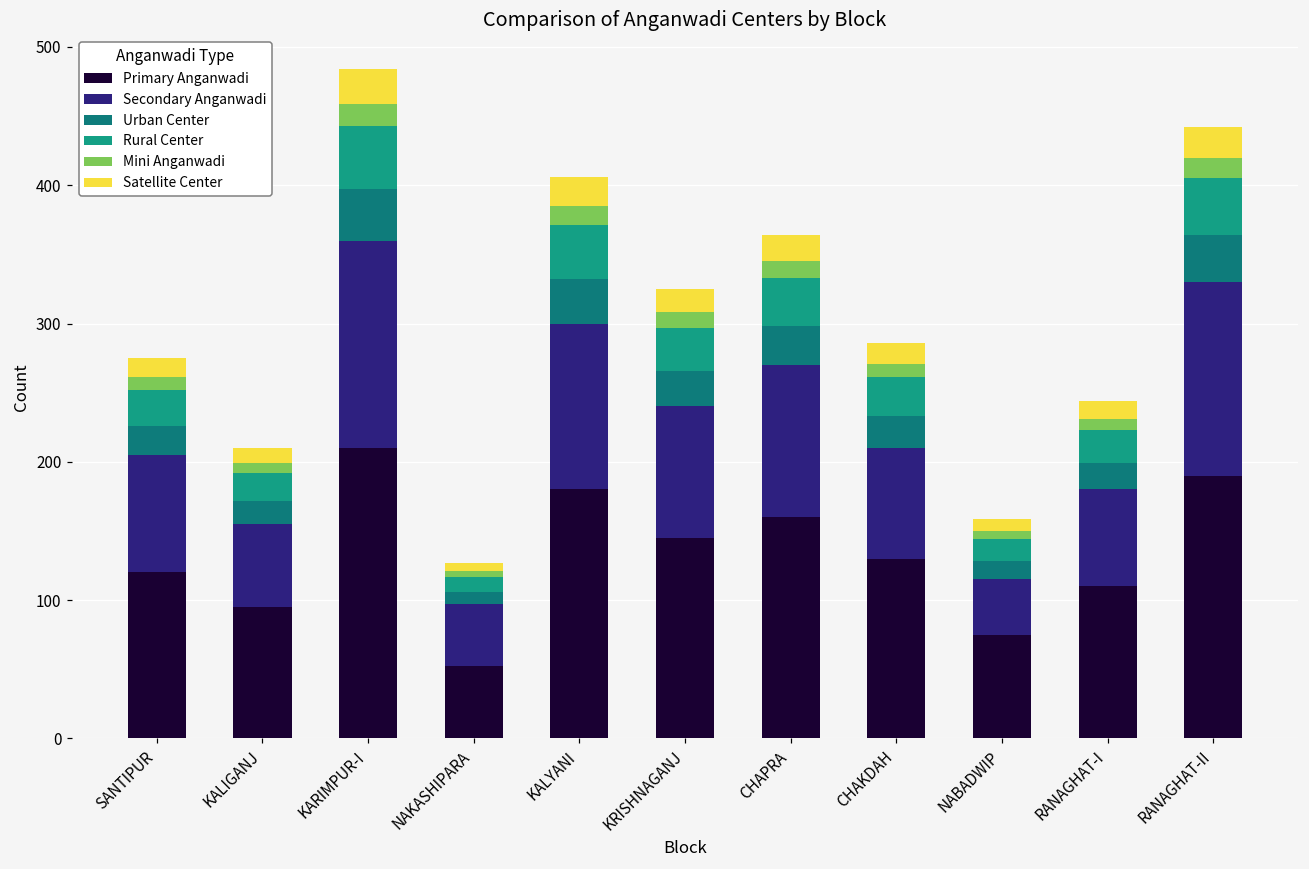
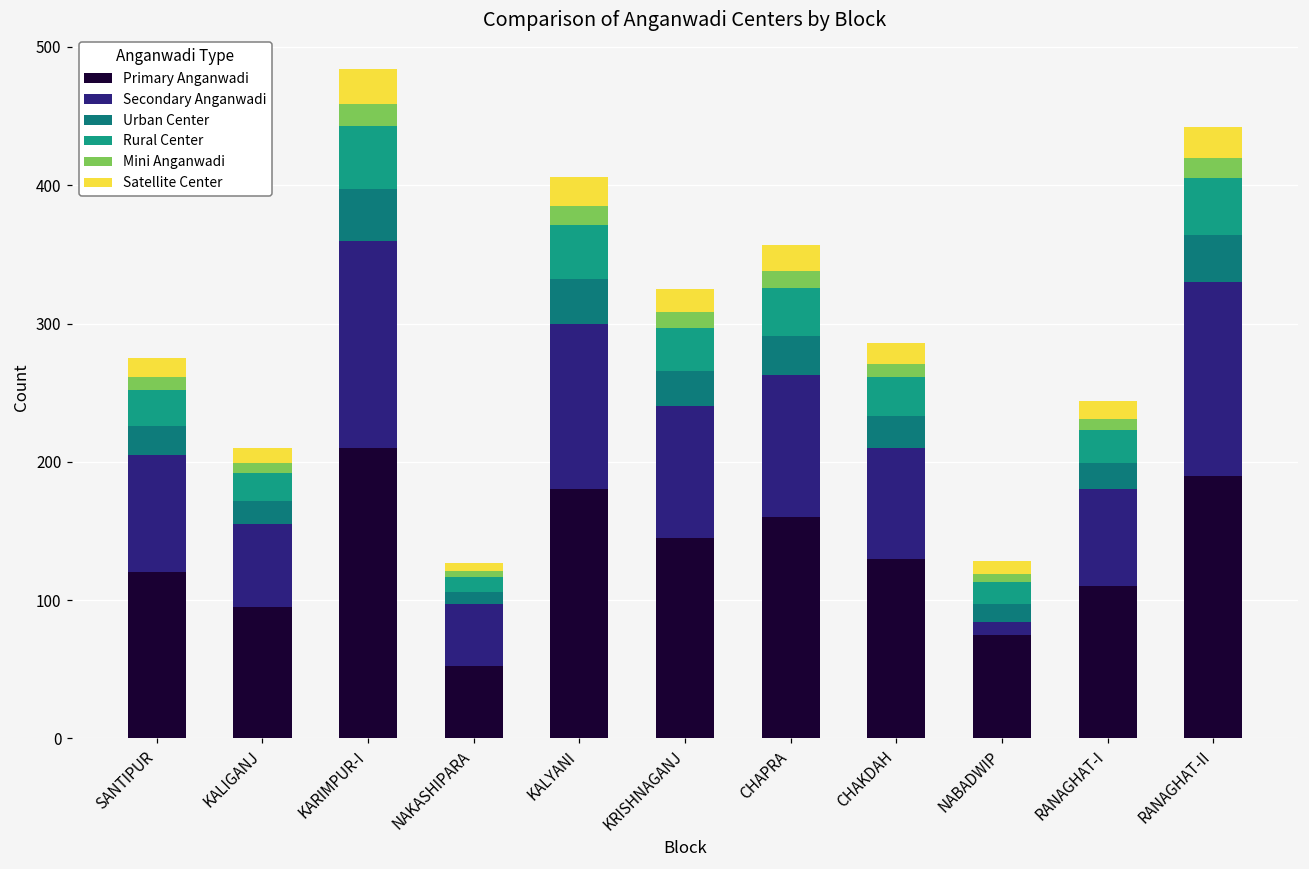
Secondary Anganwadi, CHAPRA: 110 -> 103
Secondary Anganwadi, NABADWIP: 40 -> 9
